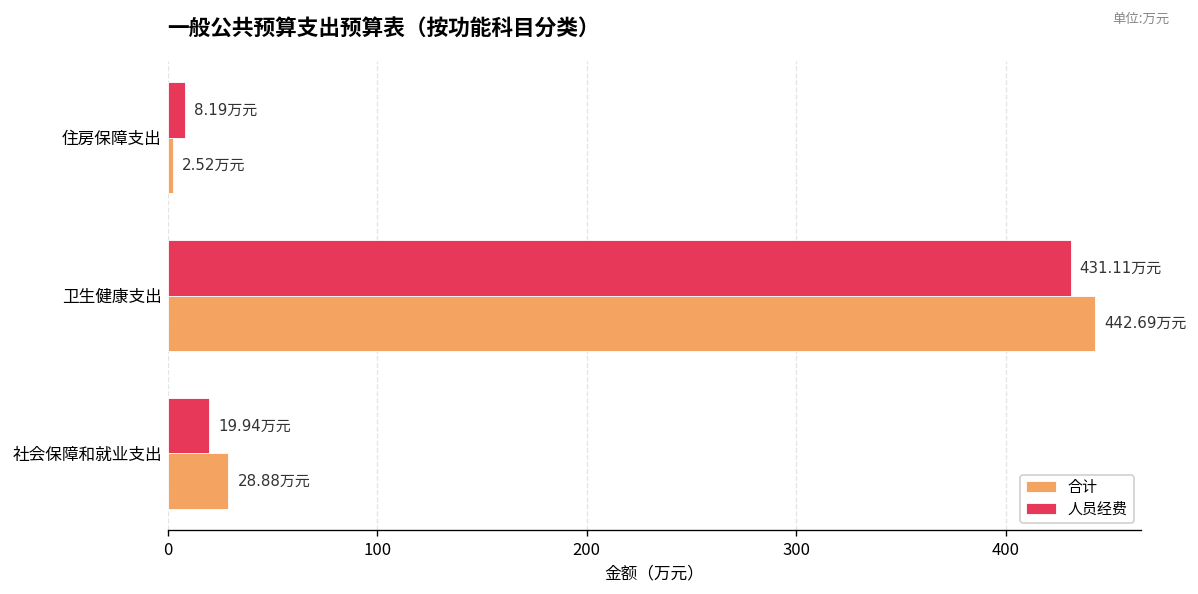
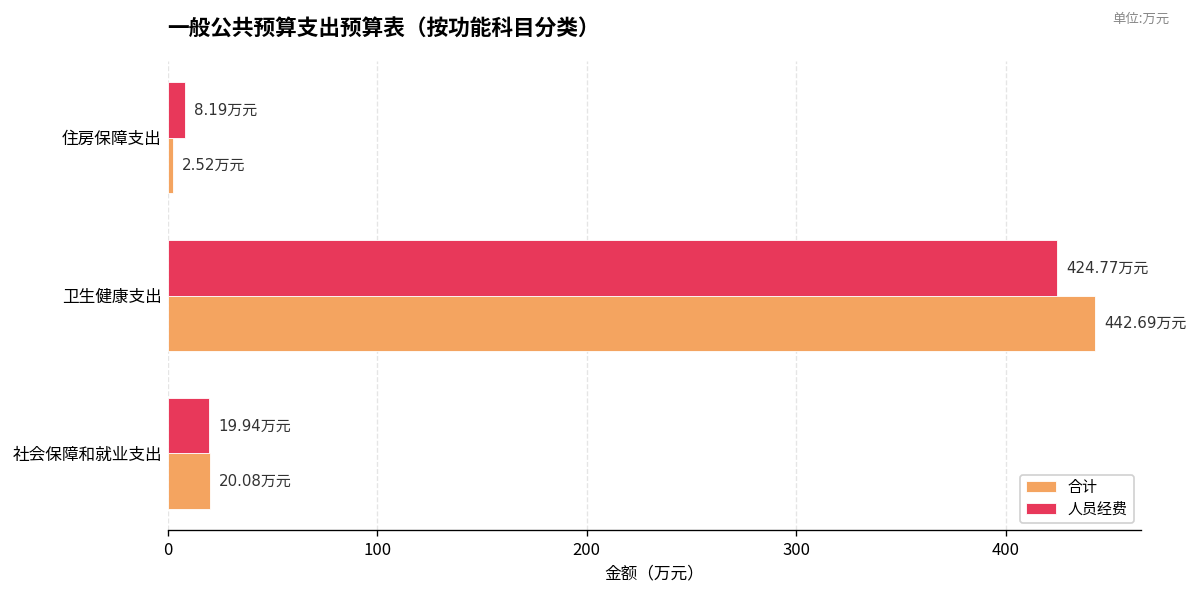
人员经费, 卫生健康支出: 431.11 -> 424.77
合计, 社会保障和就业支出: 28.88 -> 20.08
